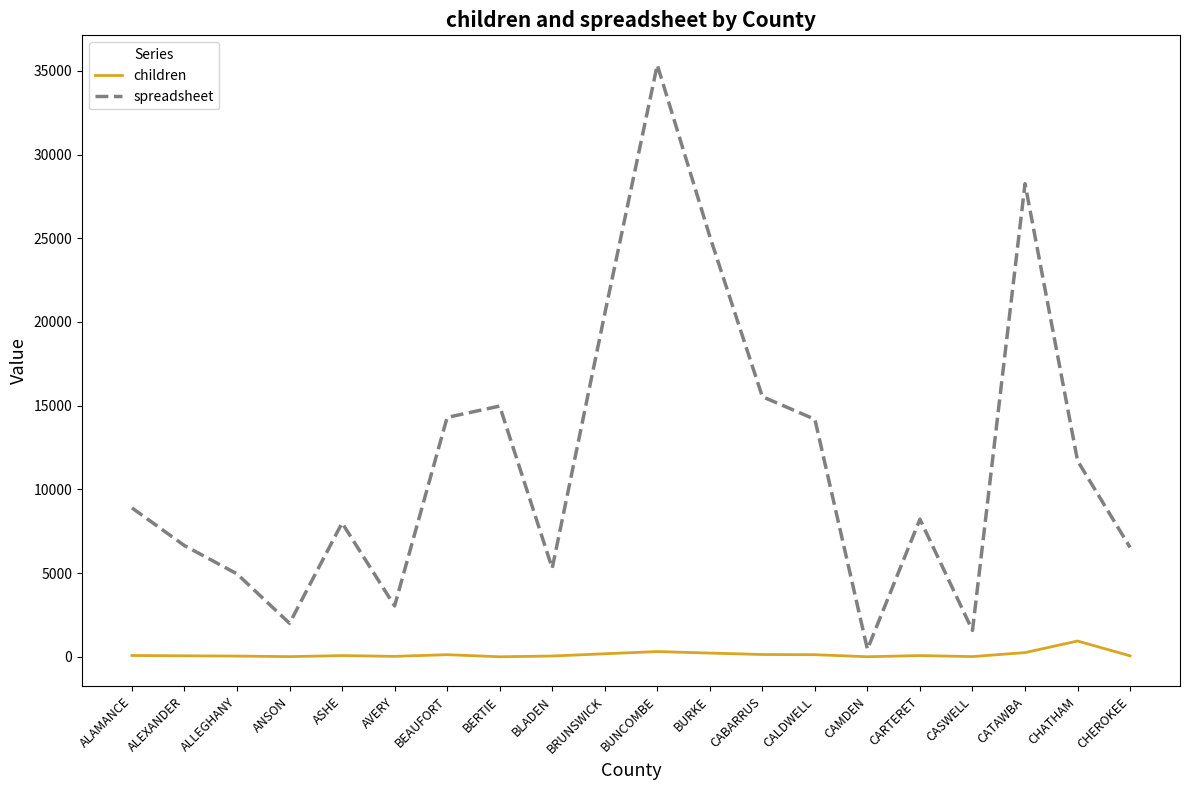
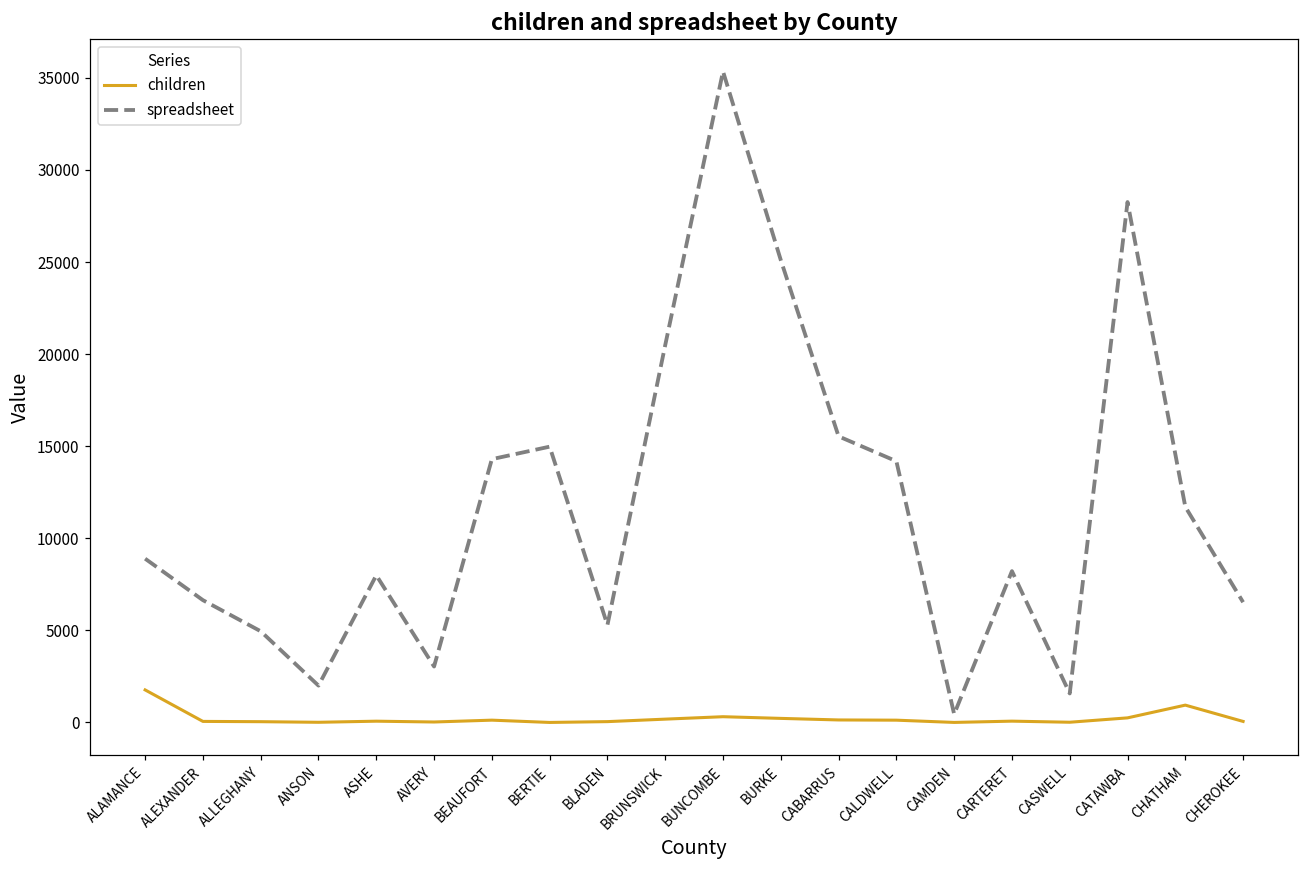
children, ALAMANCE: 100 -> 1800
